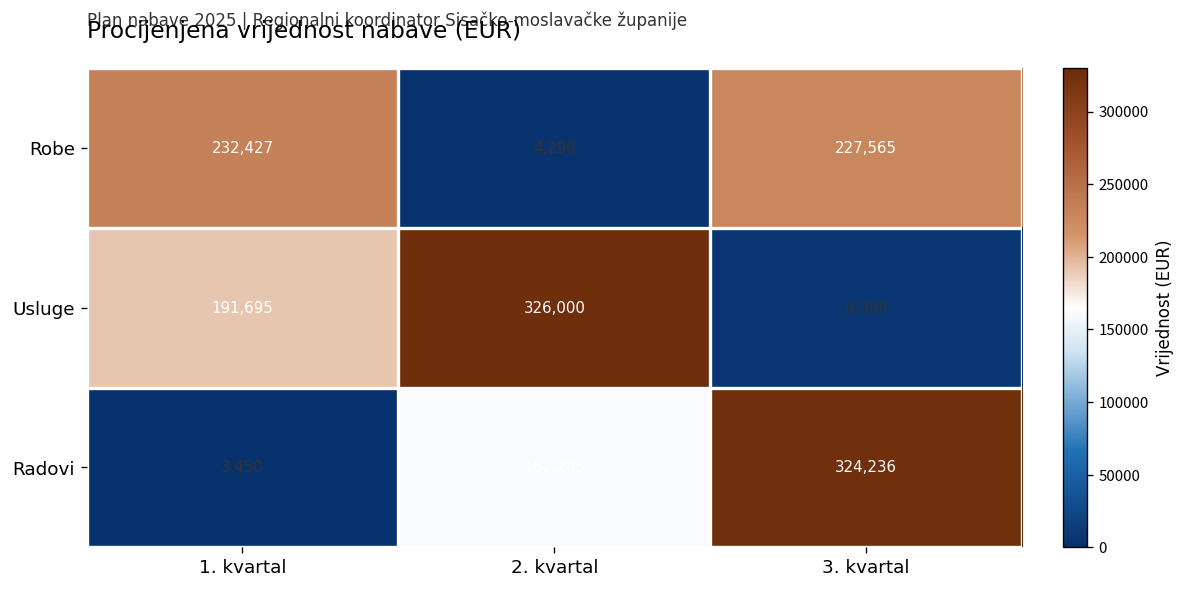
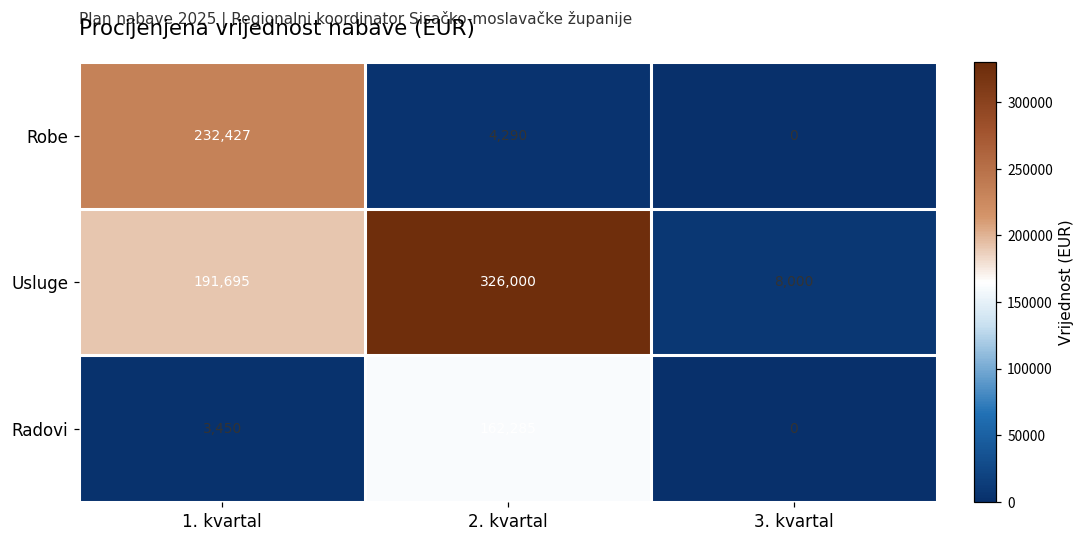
Robe, 3. kvartal: 227,565 -> 0
Radovi, 3. kvartal: 324,236 -> 0
